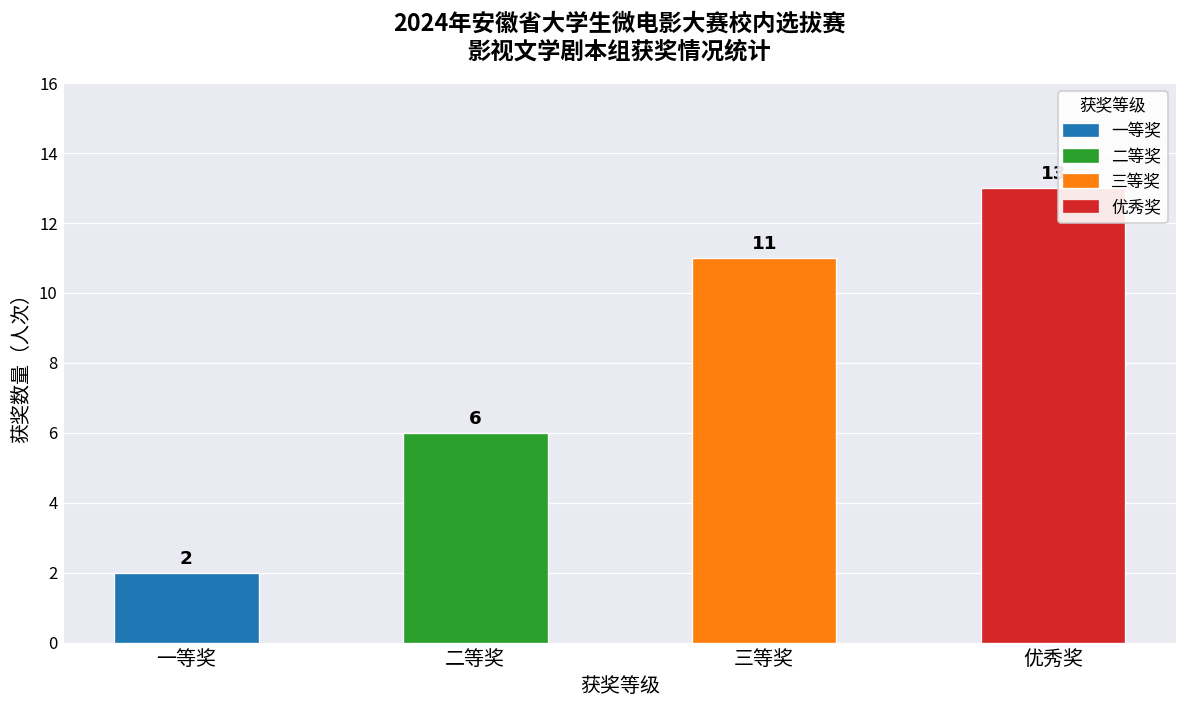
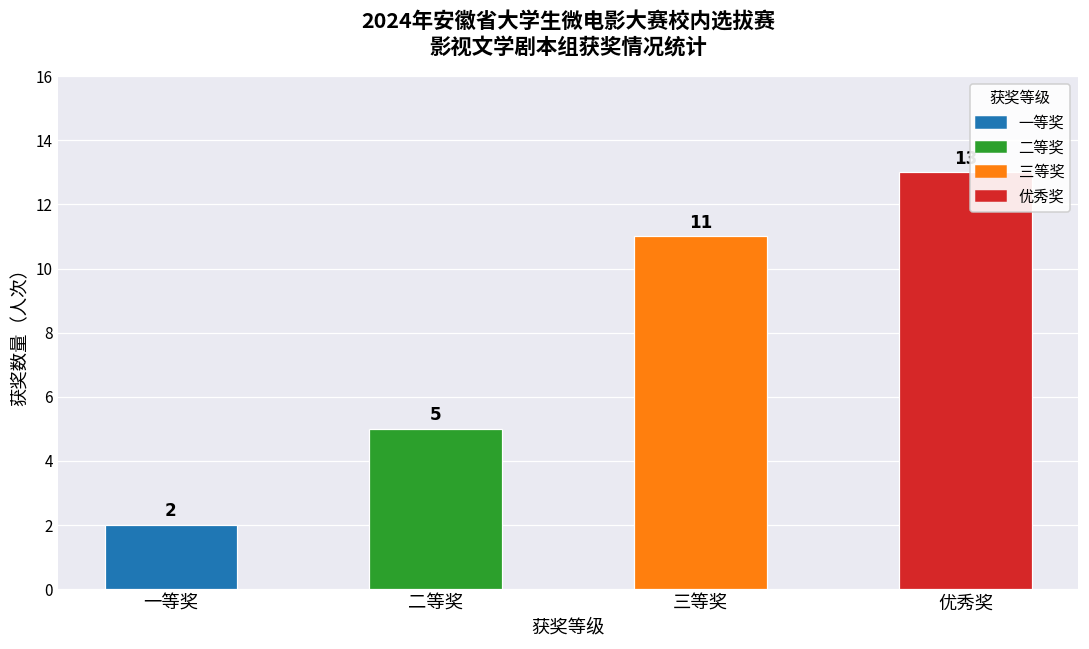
二等奖: 6 -> 5
